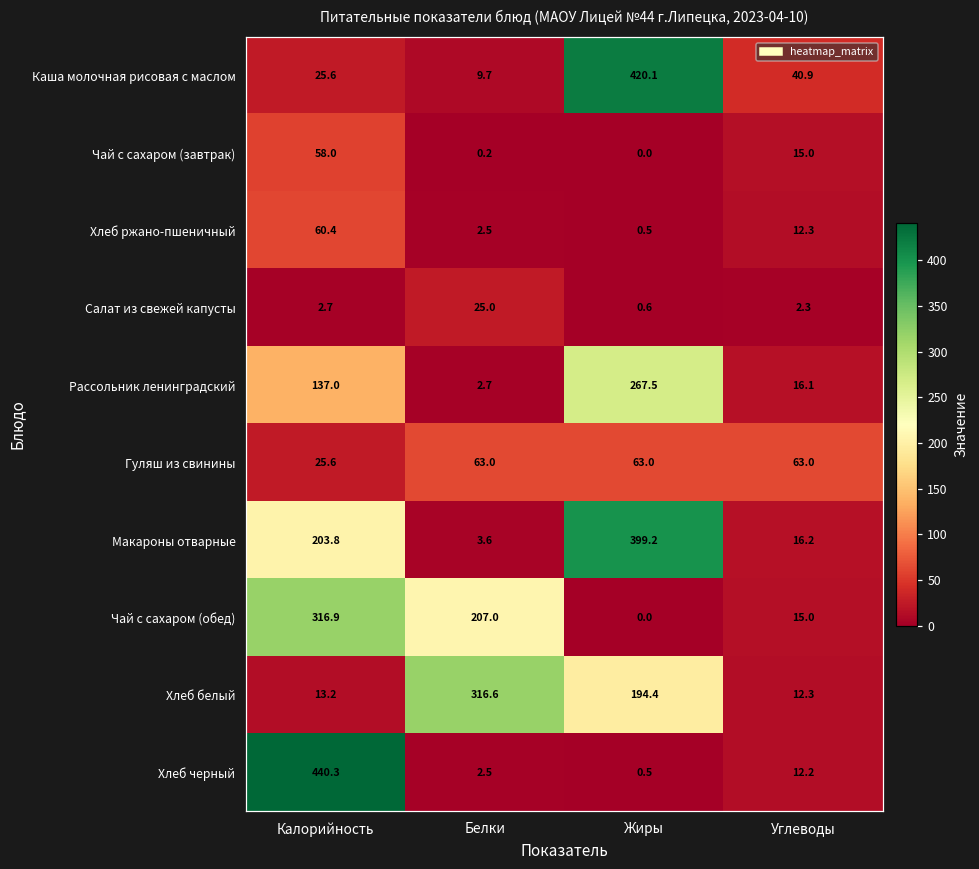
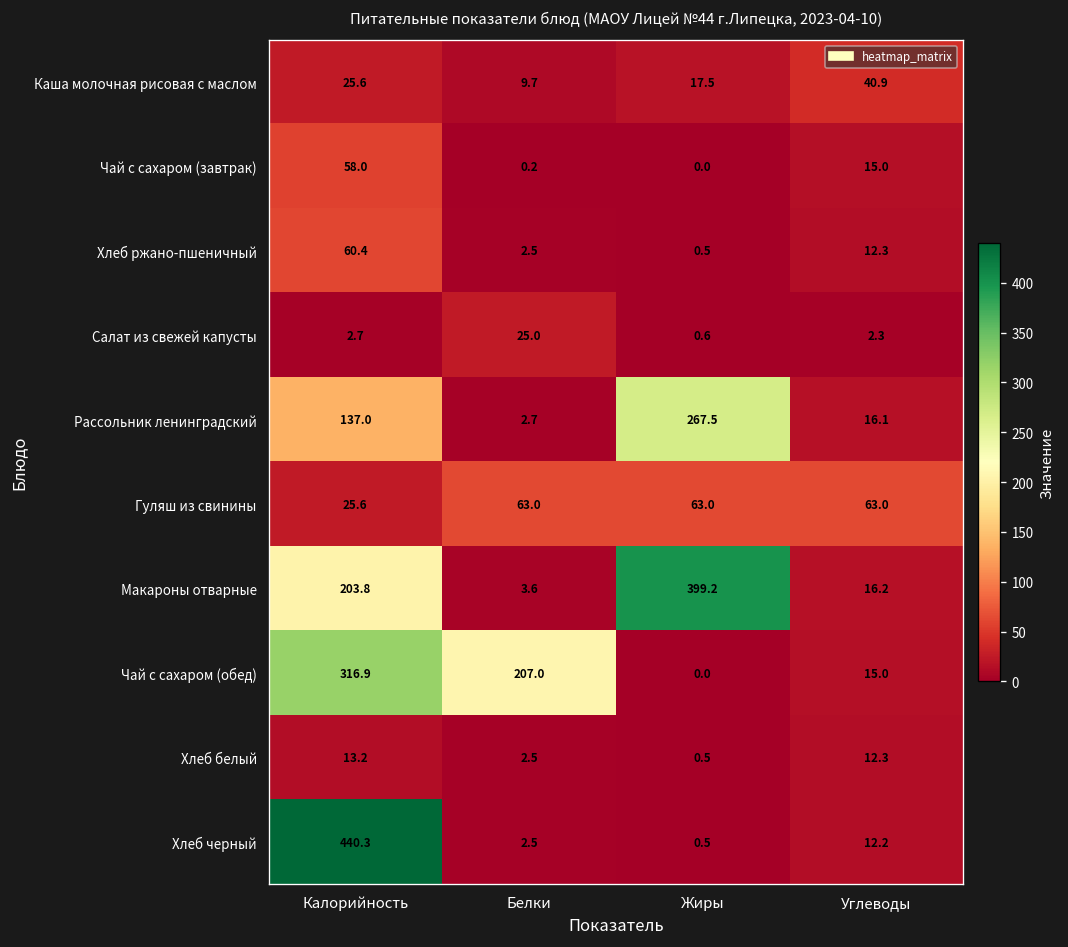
Каша молочная рисовая с маслом, Жиры: 420.1 -> 17.5
Хлеб белый, Белки: 316.6 -> 2.5
Хлеб белый, Жиры: 194.4 -> 0.5
